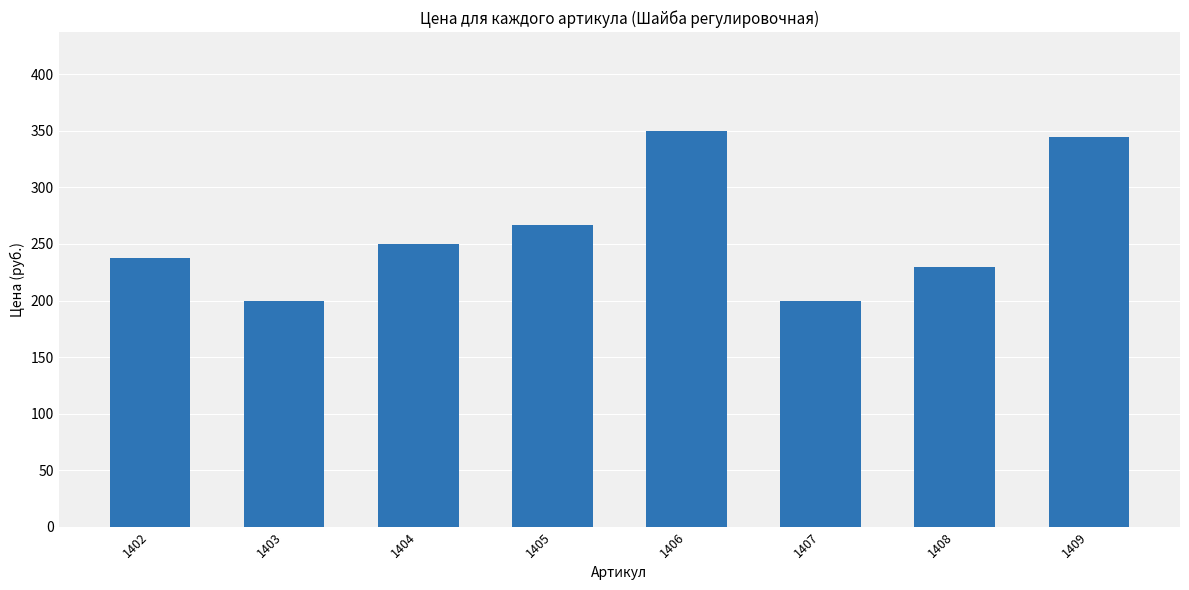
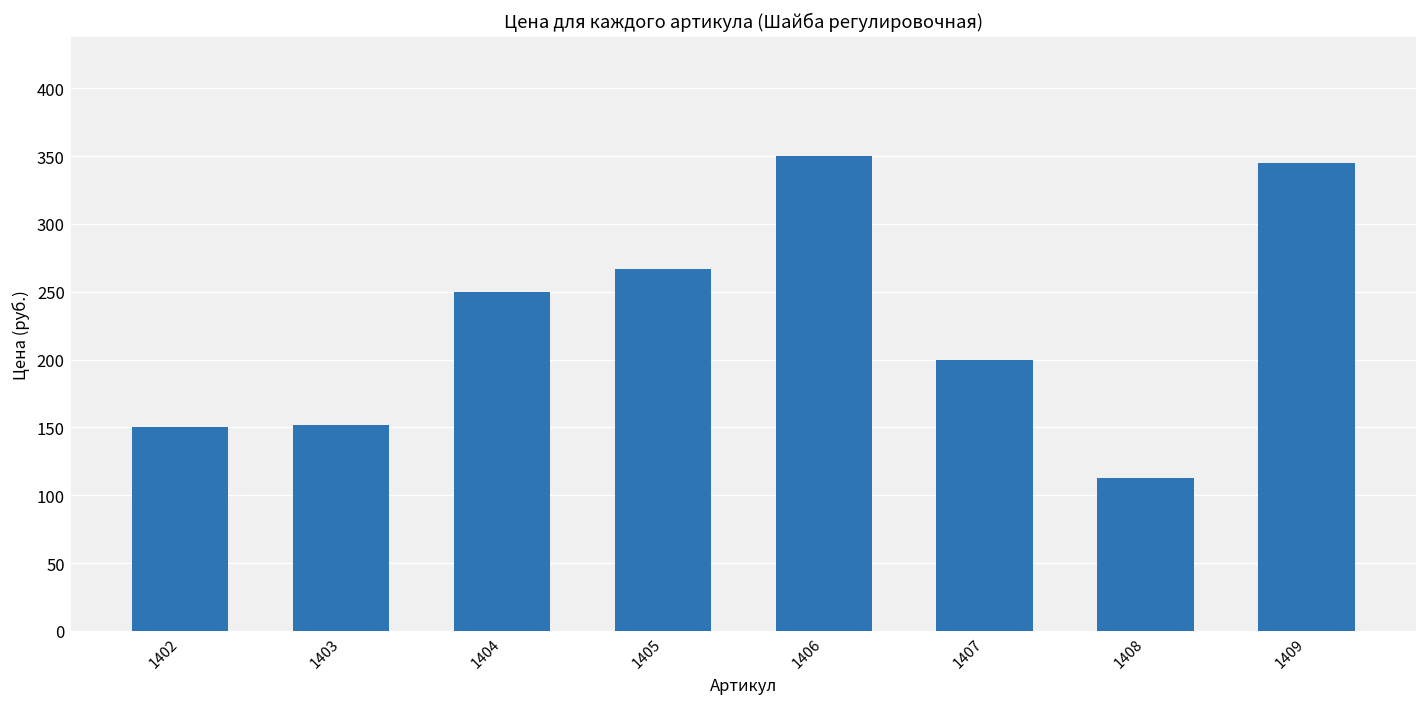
1402: 238 -> 150
1403: 200 -> 152
1408: 230 -> 113
